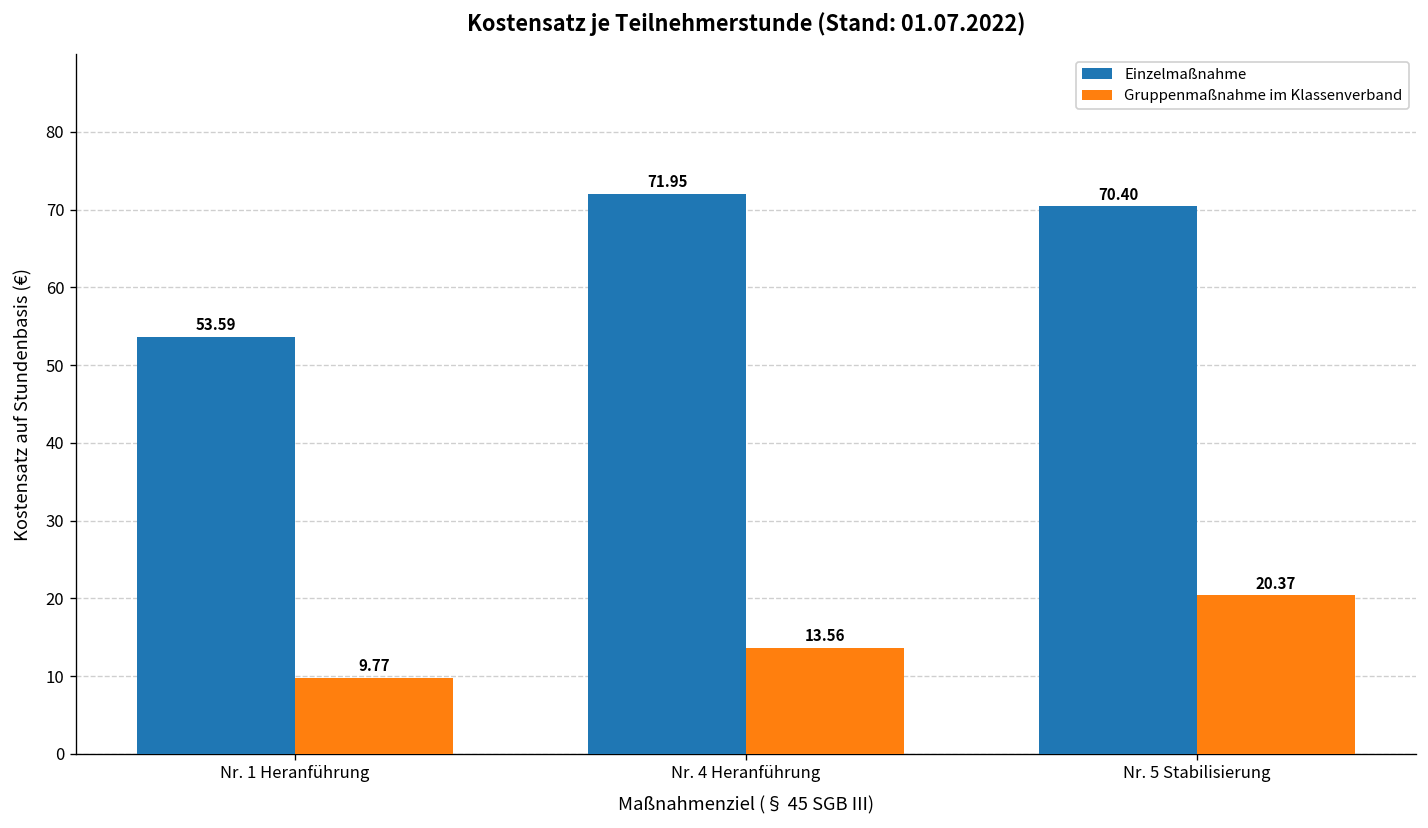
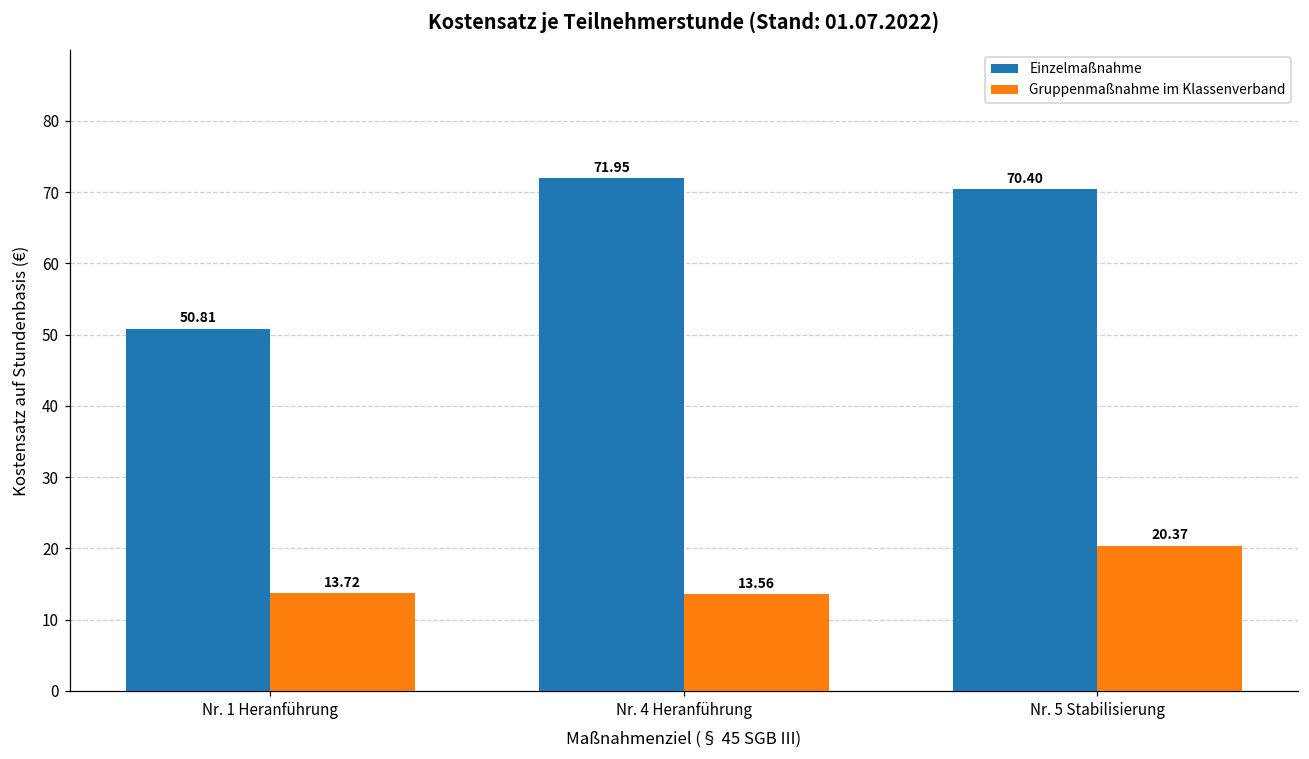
Einzelmaßnahme, Nr. 1 Heranführung: 53.59 -> 50.81
Gruppenmaßnahme im Klassenverband, Nr. 1 Heranführung: 9.77 -> 13.72
